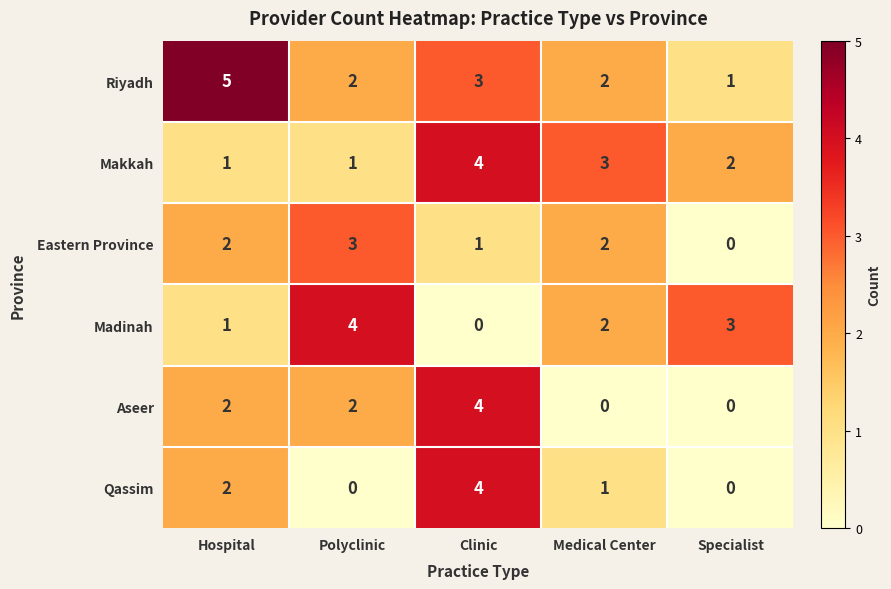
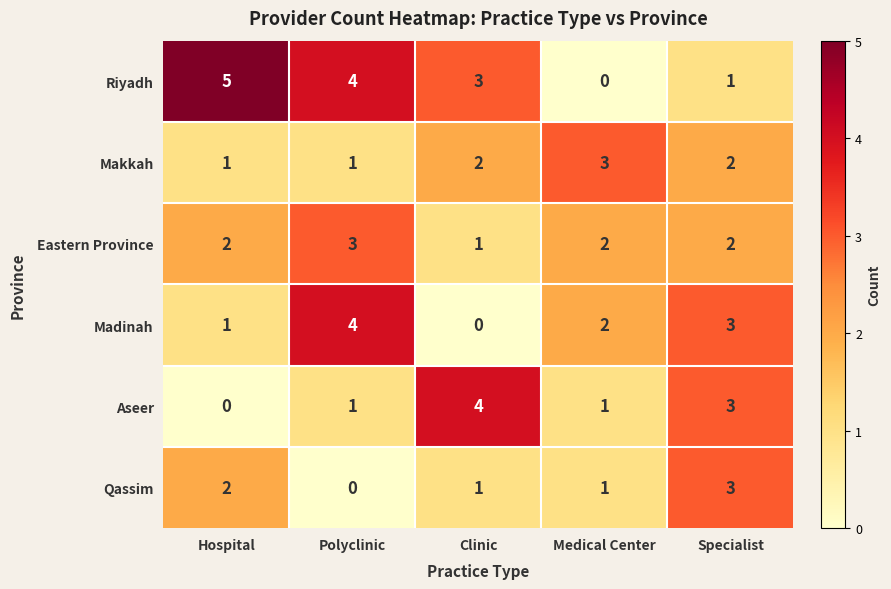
Riyadh, Polyclinic: 2 -> 4
Riyadh, Medical Center: 2 -> 0
Makkah, Clinic: 4 -> 2
Eastern Province, Specialist: 0 -> 2
Aseer, Hospital: 2 -> 0
Aseer, Polyclinic: 2 -> 1
Aseer, Medical Center: 0 -> 1
Aseer, Specialist: 0 -> 3
Qassim, Clinic: 4 -> 1
Qassim, Specialist: 0 -> 3
